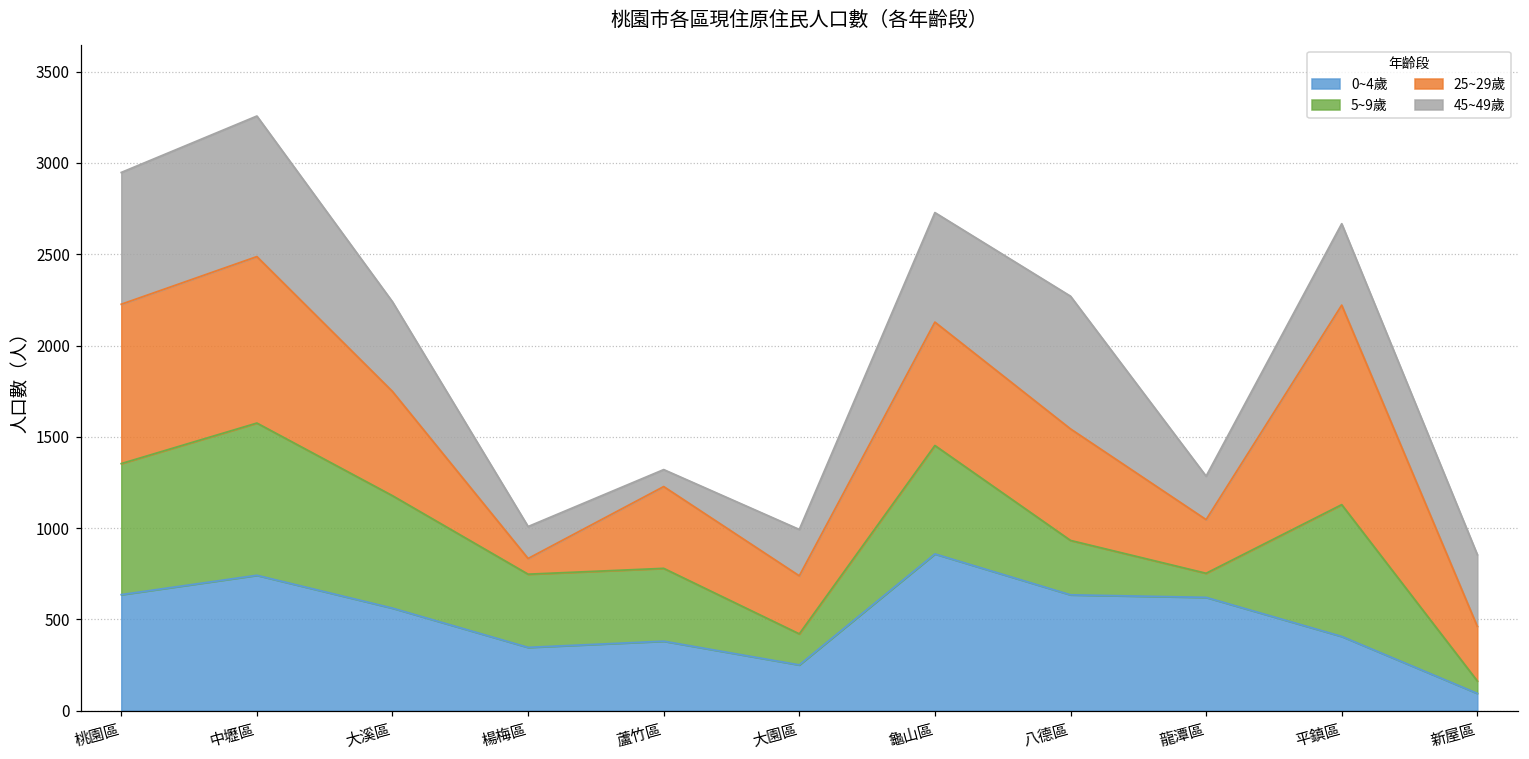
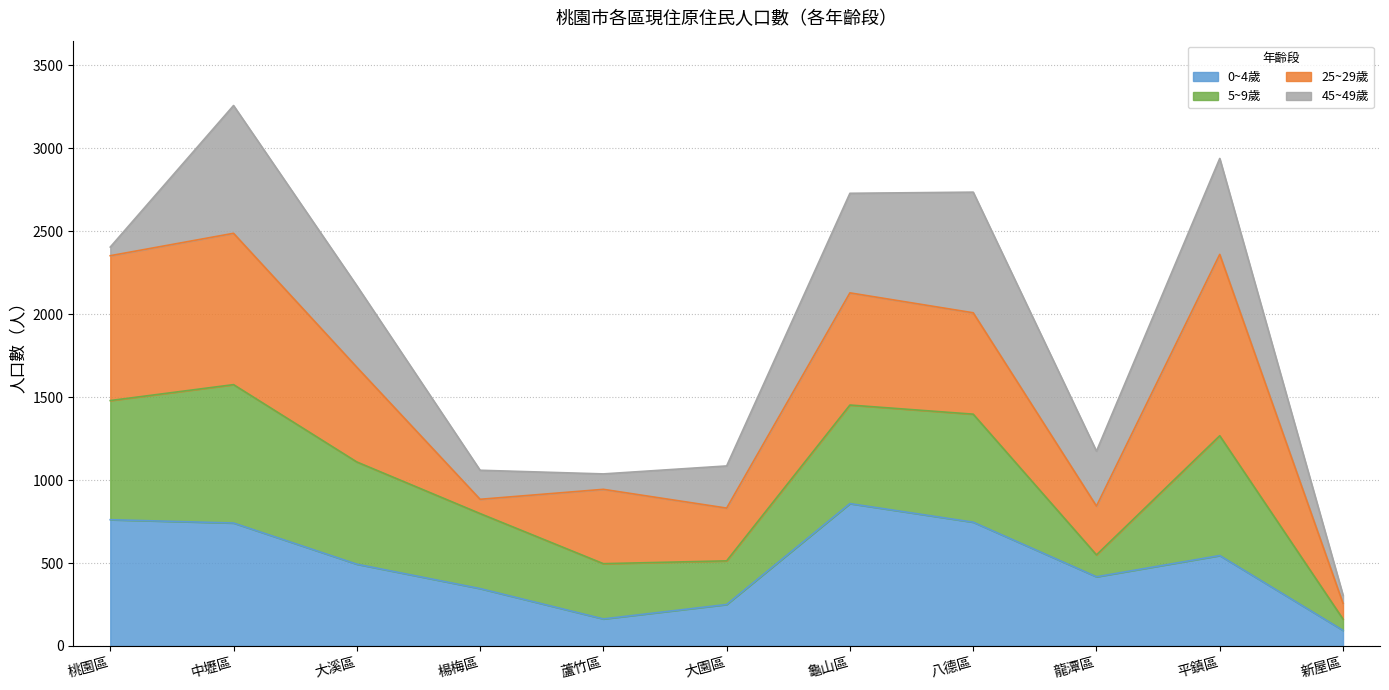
0~4歲, 桃園區: 640 -> 760
45~49歲, 桃園區: 720 -> 50
0~4歲, 大溪區: 560 -> 490
5~9歲, 楊梅區: 400 -> 450
0~4歲, 蘆竹區: 380 -> 160
5~9歲, 蘆竹區: 400 -> 330
5~9歲, 大園區: 170 -> 260
0~4歲, 八德區: 630 -> 750
5~9歲, 八德區: 300 -> 650
0~4歲, 龍潭區: 620 -> 420
45~49歲, 龍潭區: 240 -> 330
0~4歲, 平鎮區: 410 -> 550
45~49歲, 平鎮區: 450 -> 580
25~29歲, 新屋區: 300 -> 100
45~49歲, 新屋區: 390 -> 50
